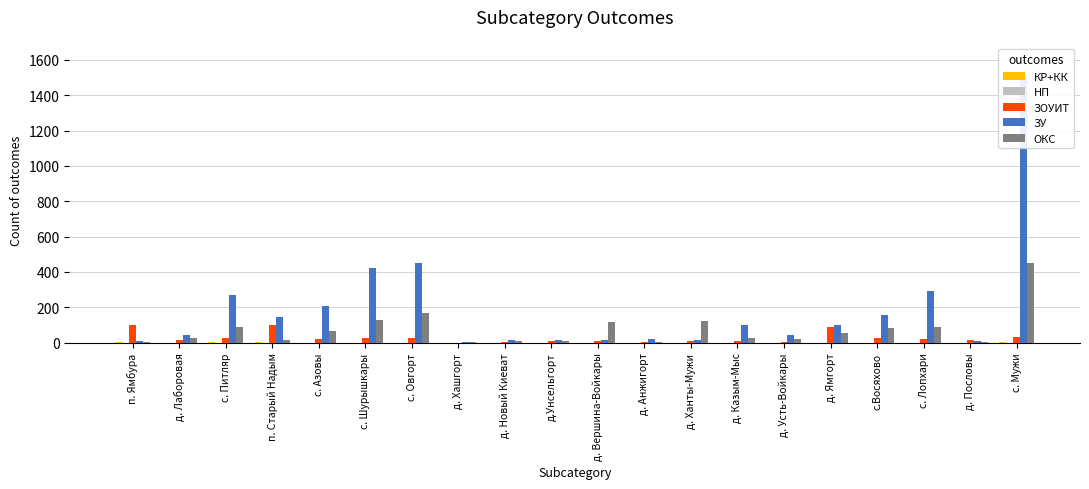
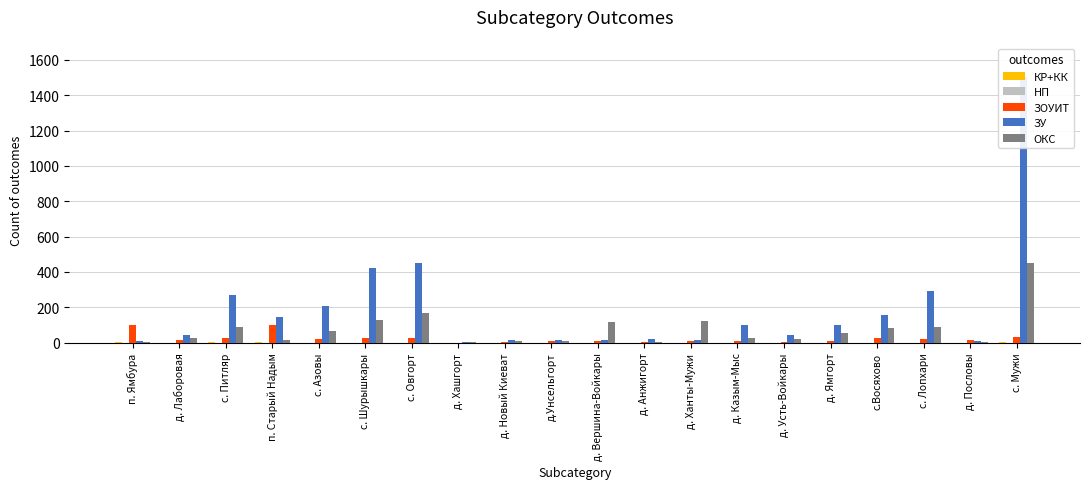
ЗОУИТ, д. Ямгорт: 90 -> 10
